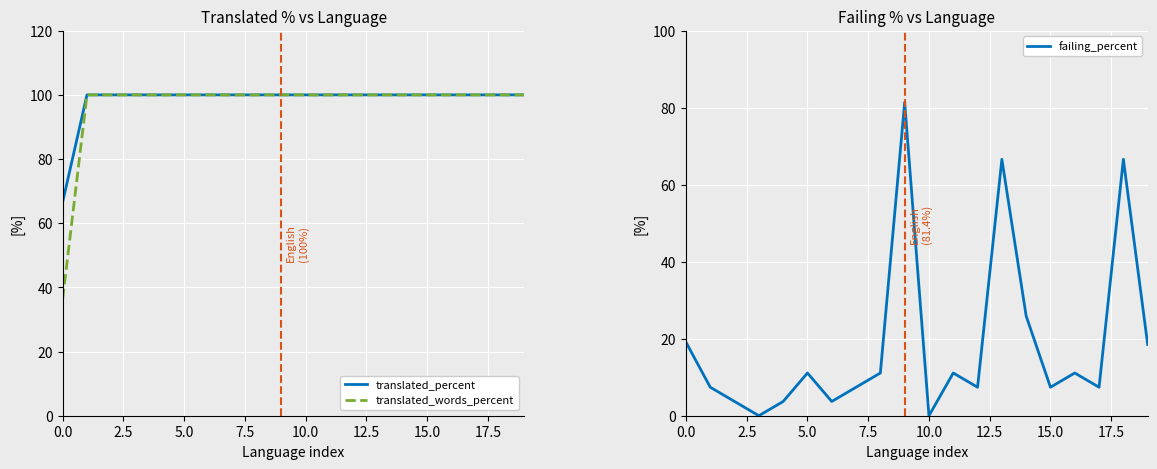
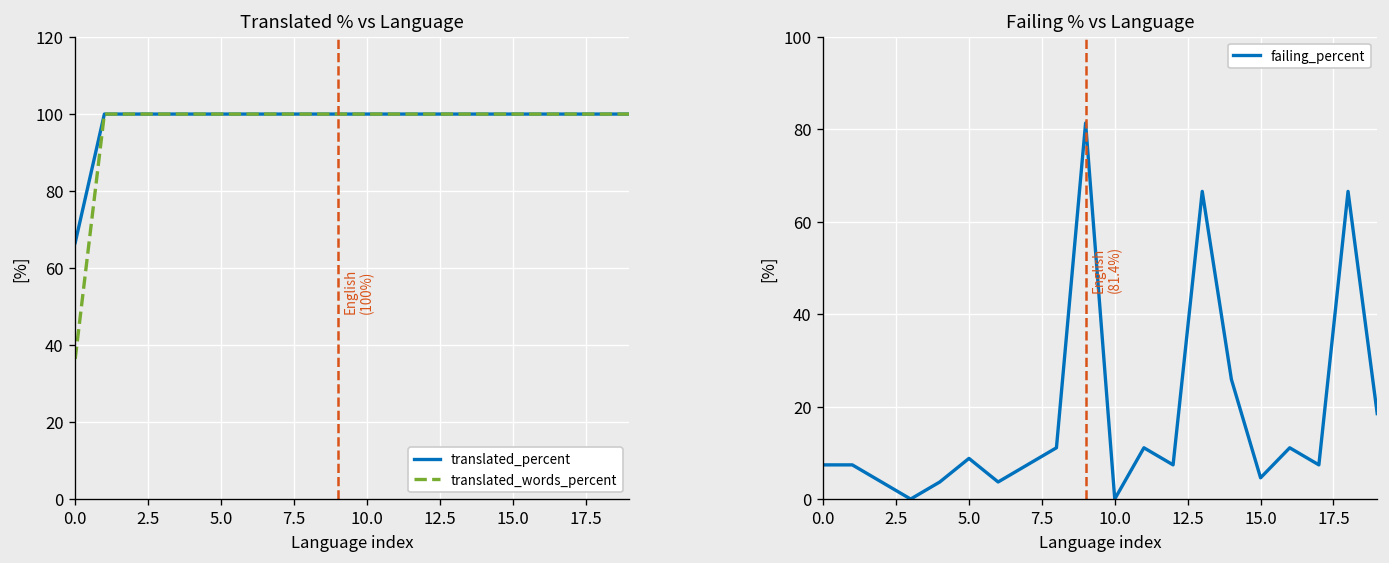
Failing % vs Language, 0.0: 19 -> 7
Failing % vs Language, 5.0: 11 -> 9
Failing % vs Language, 15.0: 7 -> 5
